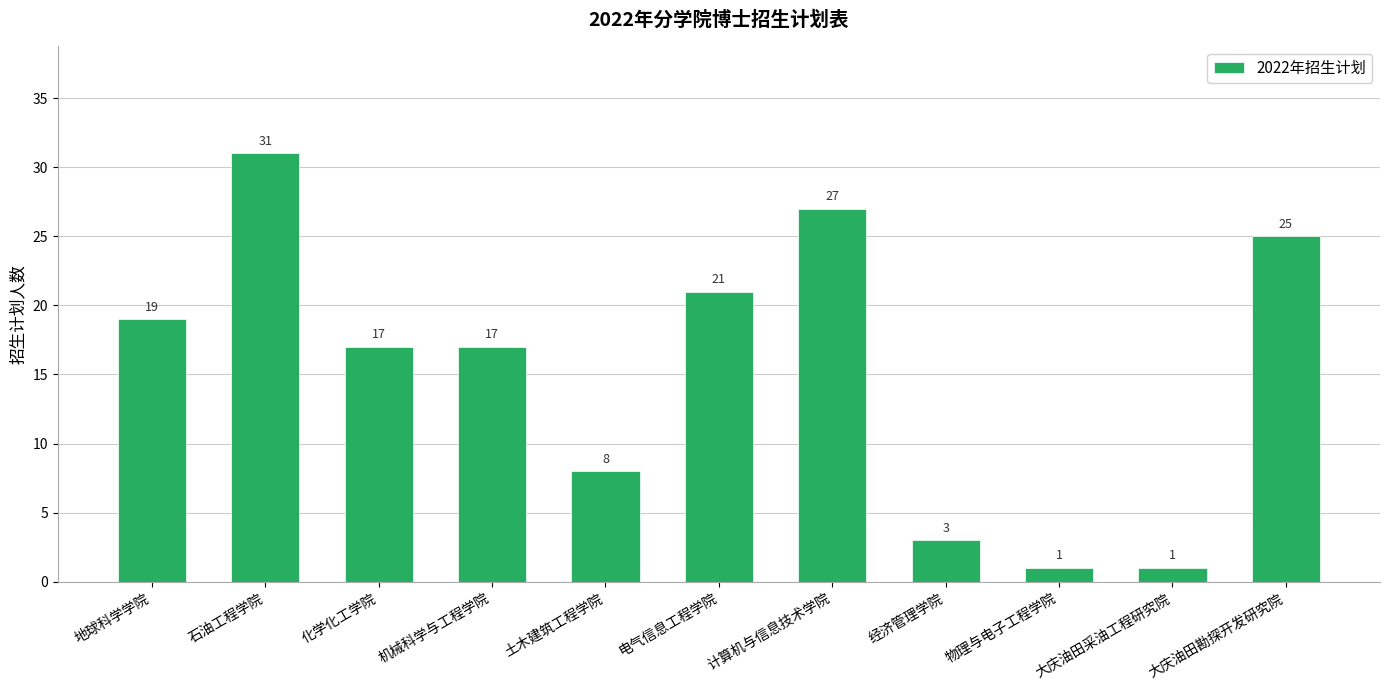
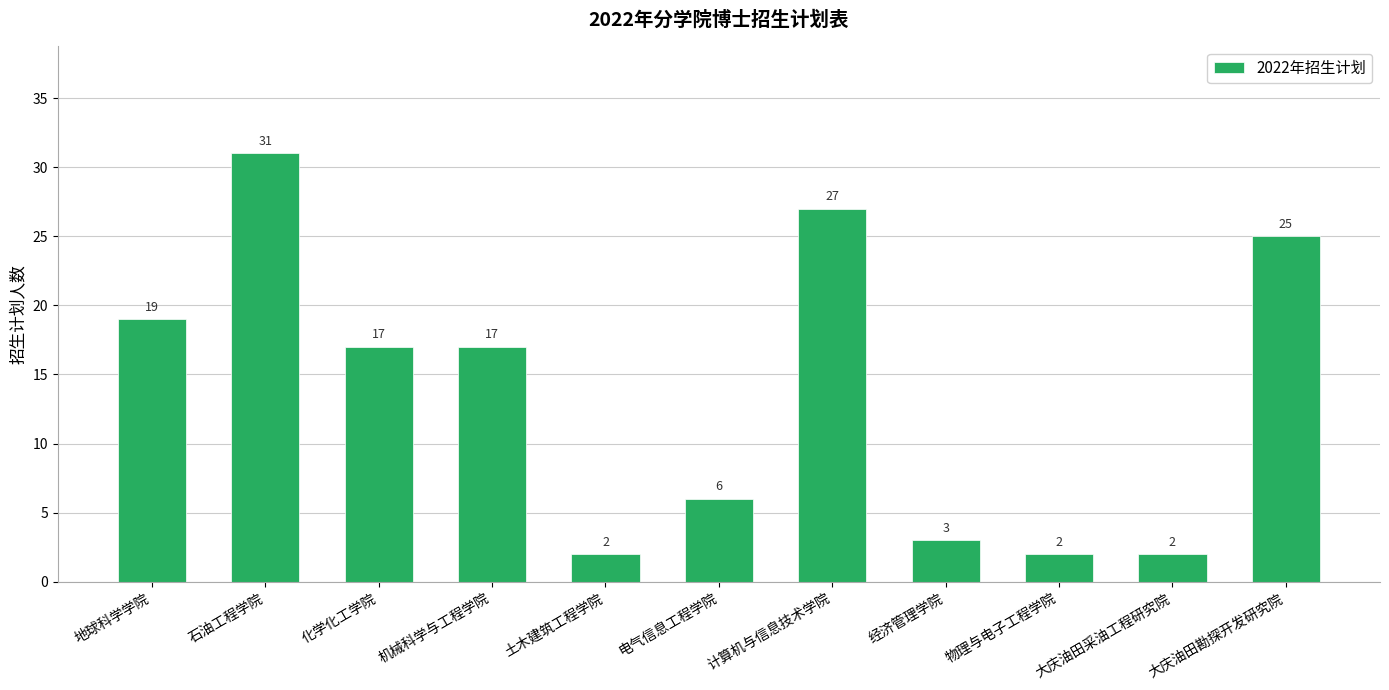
土木建筑工程学院: 8 -> 2
电气信息工程学院: 21 -> 6
物理与电子工程学院: 1 -> 2
大庆油田采油工程研究院: 1 -> 2
